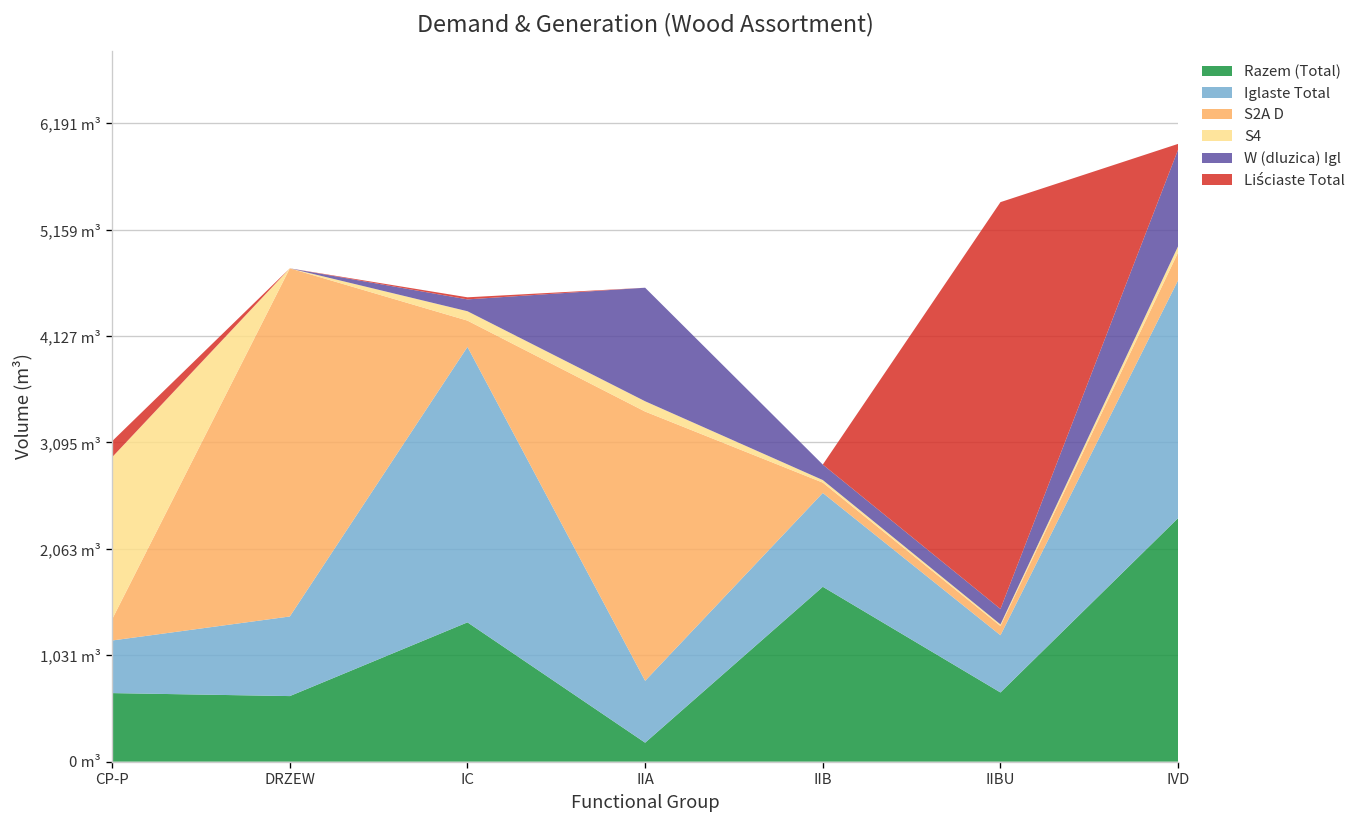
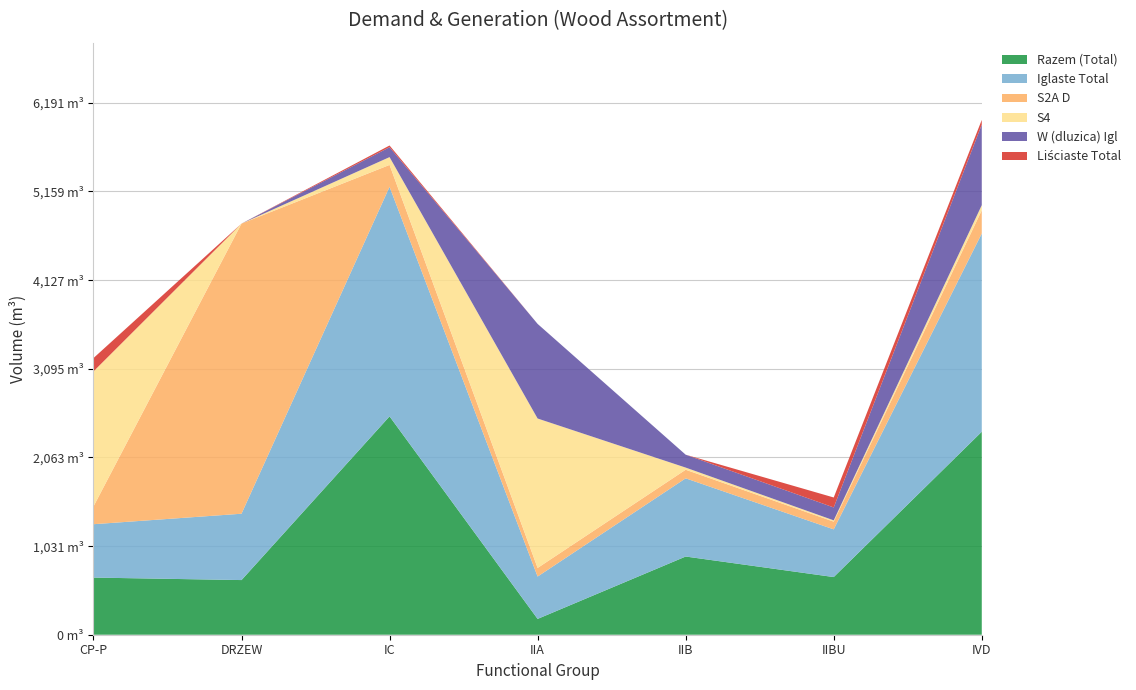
Iglaste Total, CP-P: 500 m³ -> 600 m³
Razem (Total), IC: 1,400 m³ -> 2,500 m³
Iglaste Total, IIA: 600 m³ -> 500 m³
S2A D, IIA: 2,600 m³ -> 100 m³
S4, IIA: 100 m³ -> 1,700 m³
Razem (Total), IIB: 1,700 m³ -> 900 m³
Liściaste Total, IIBU: 3,900 m³ -> 100 m³
